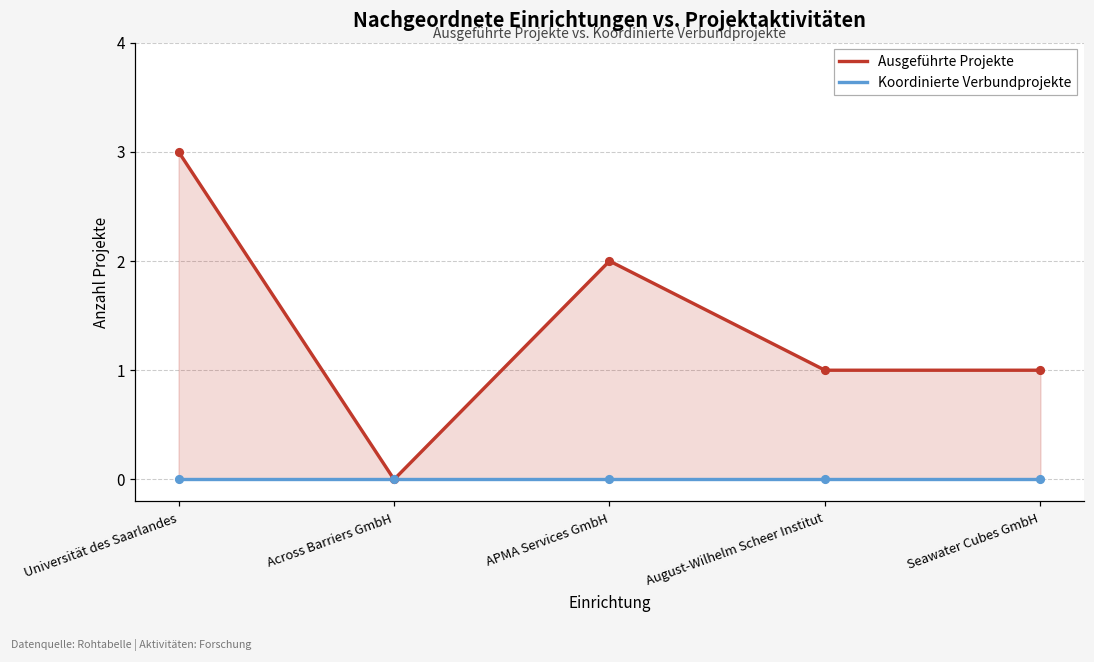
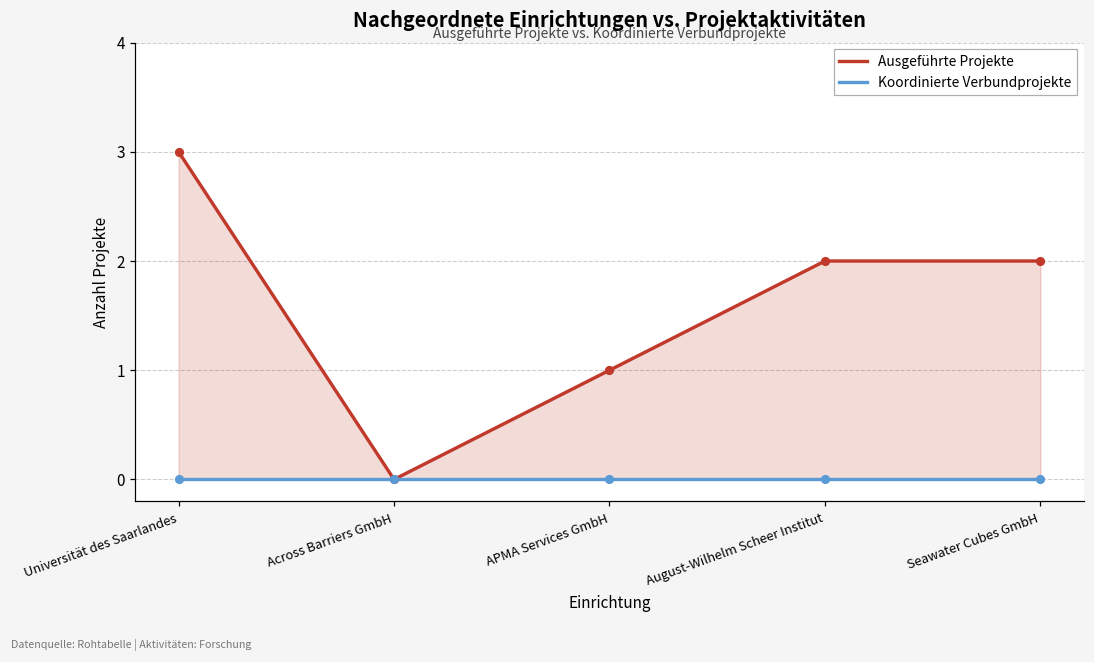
Ausgeführte Projekte, APMA Services GmbH: 2 -> 1
Ausgeführte Projekte, August-Wilhelm Scheer Institut: 1 -> 2
Ausgeführte Projekte, Seawater Cubes GmbH: 1 -> 2
